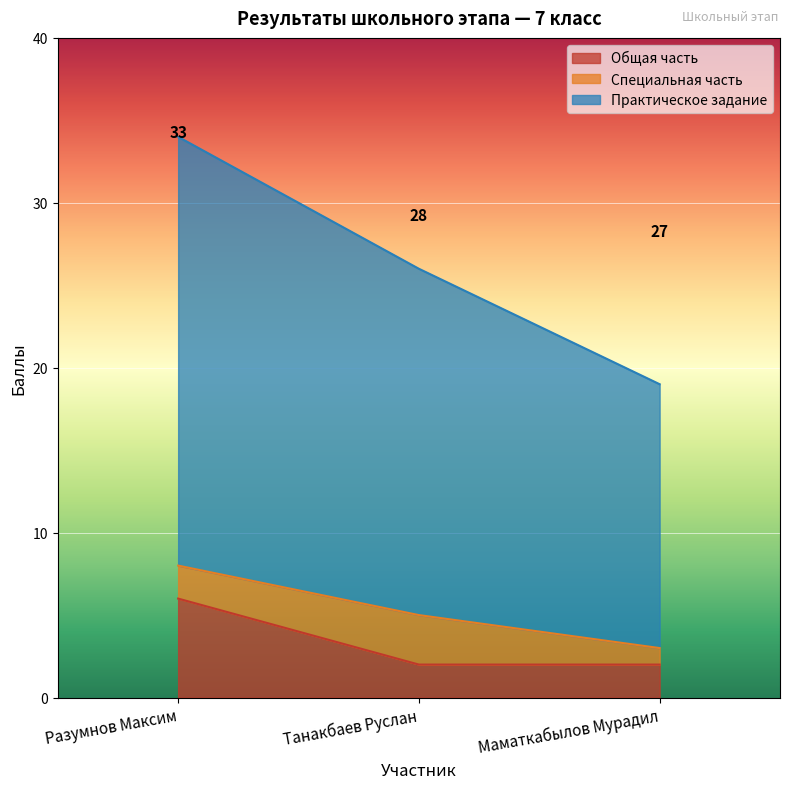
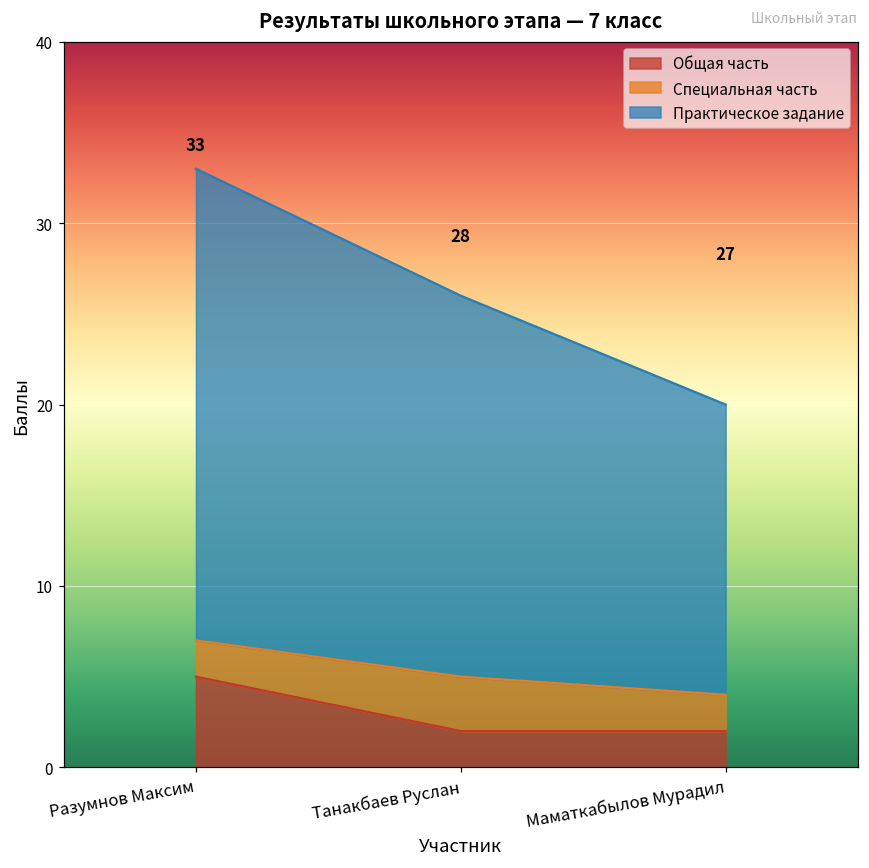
Общая часть, Разумнов Максим: 6 -> 5
Специальная часть, Маматкабылов Мурадил: 1 -> 2
